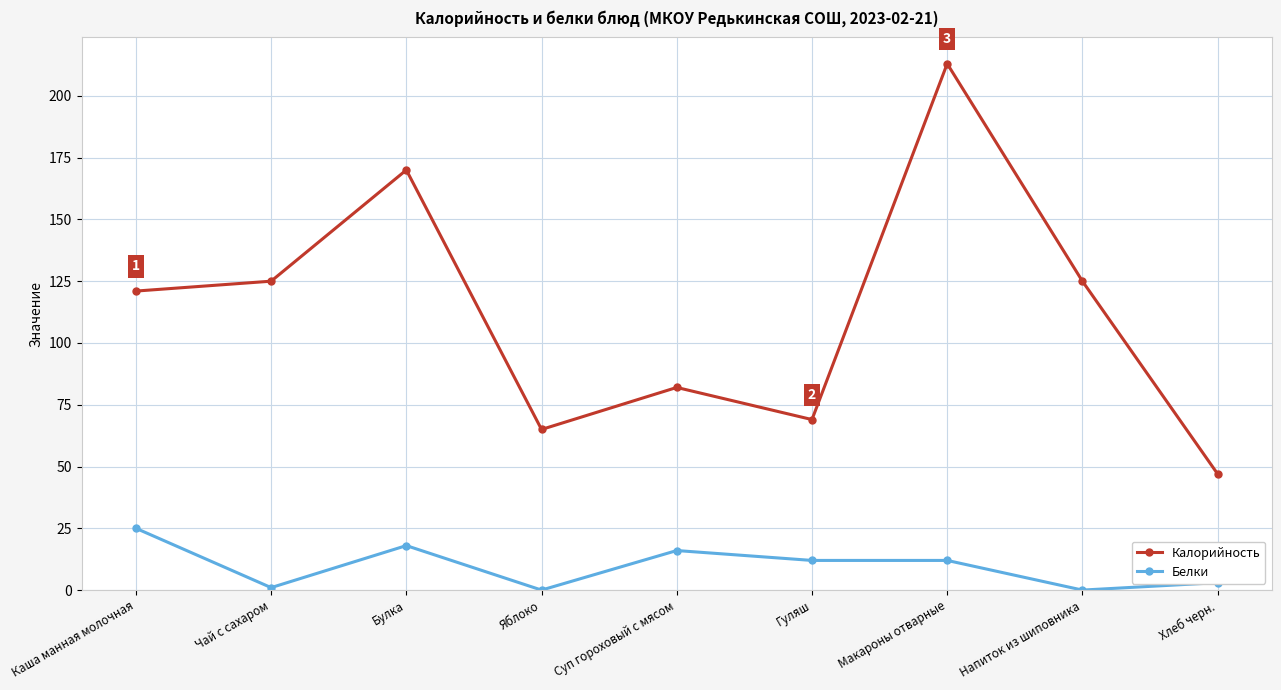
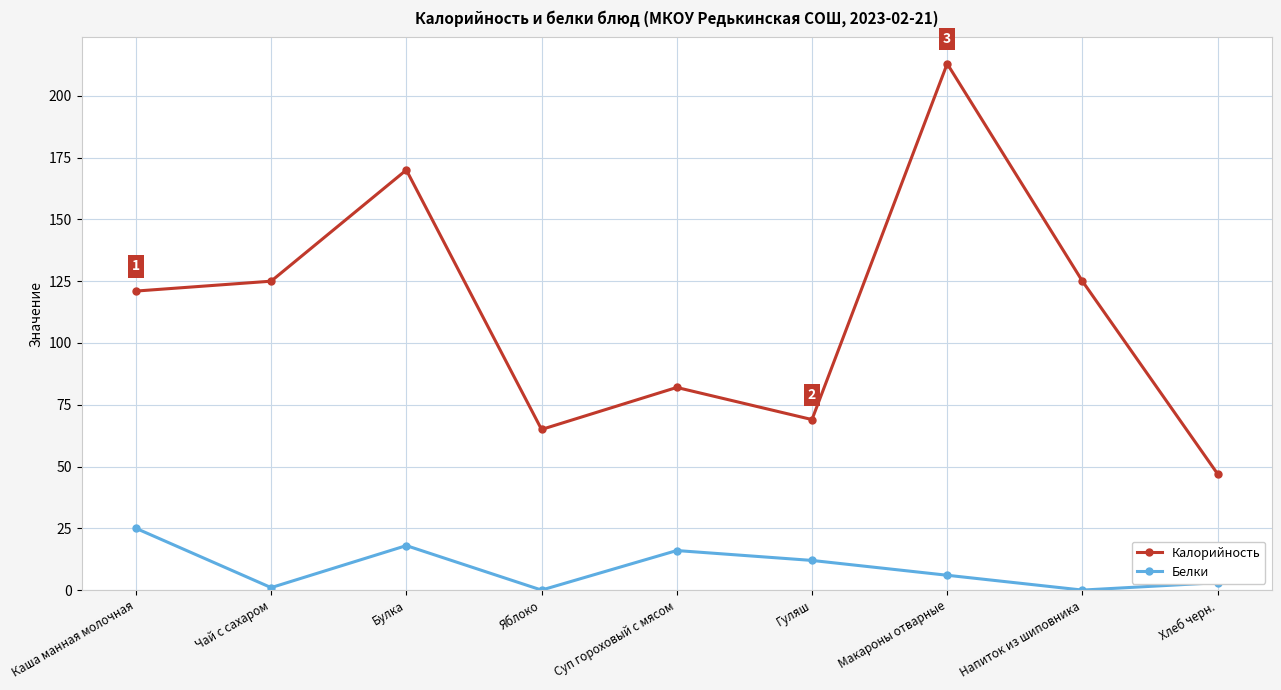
Белки, Макароны отварные: 12 -> 6
